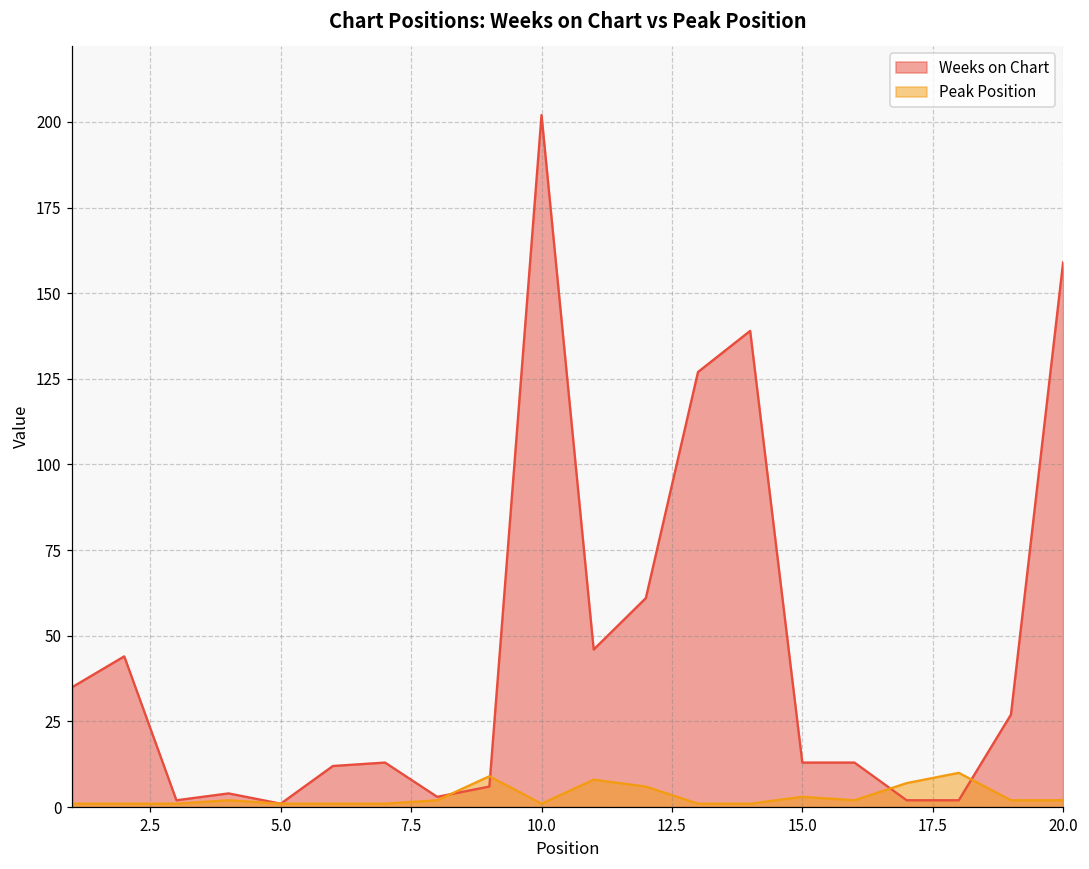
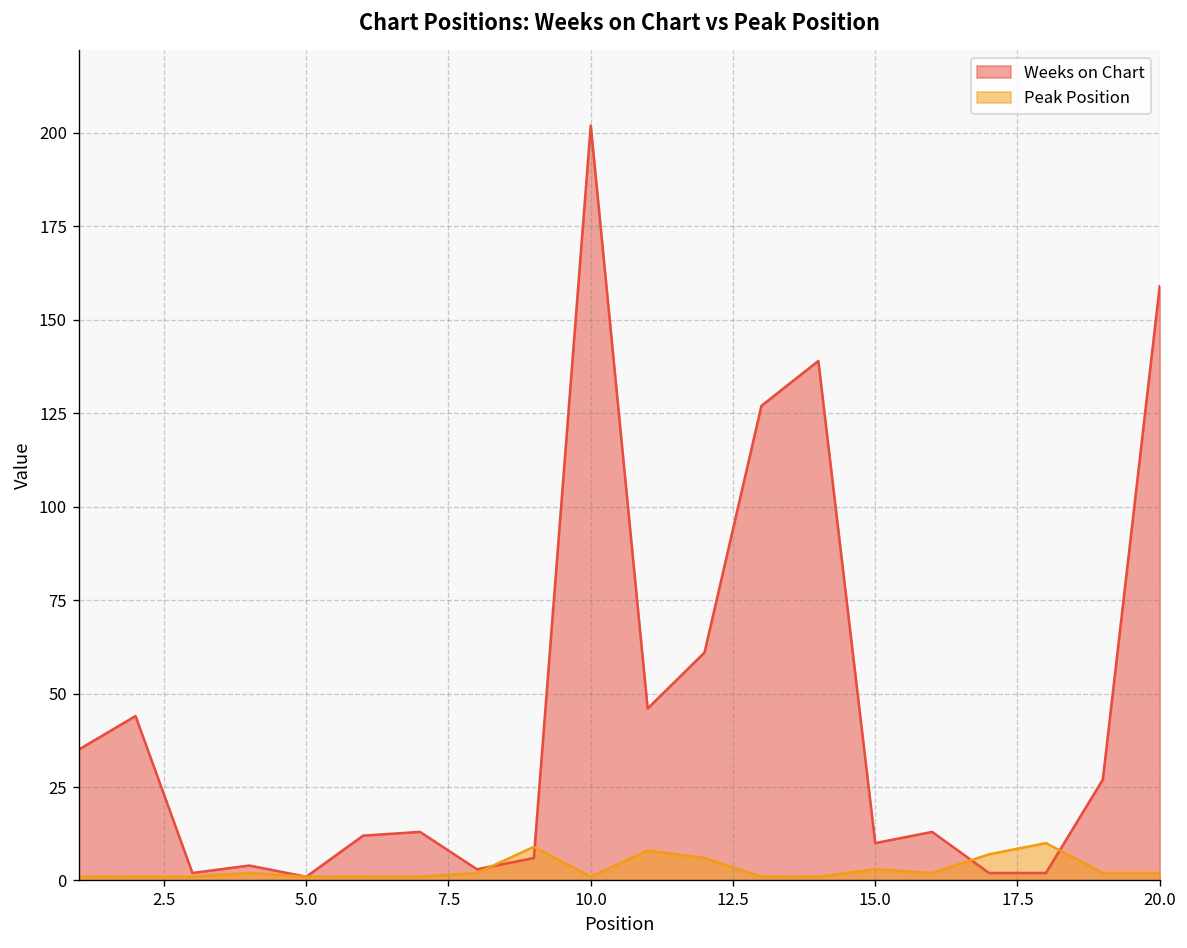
Weeks on Chart, 15.0: 13 -> 10
